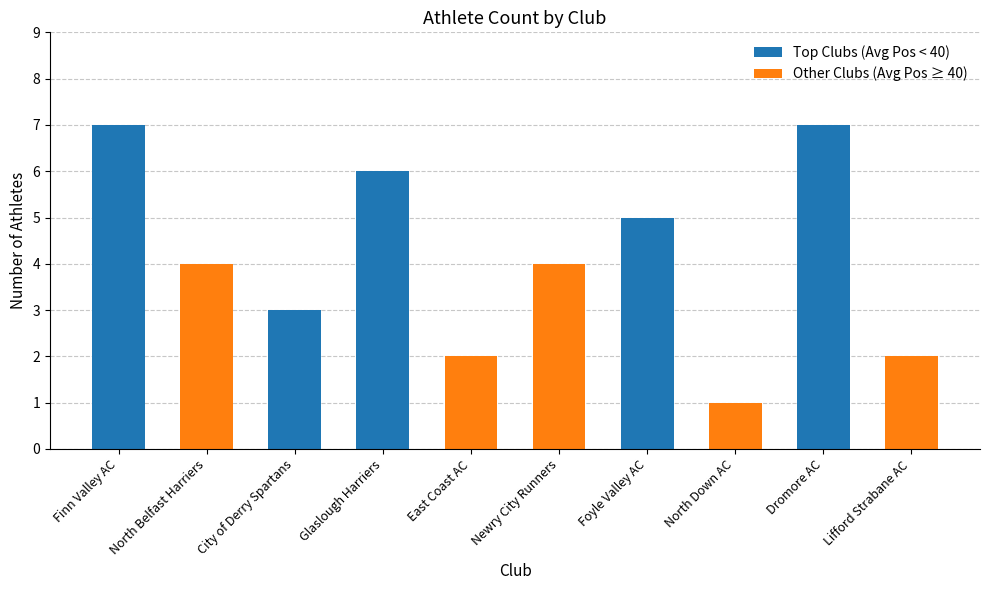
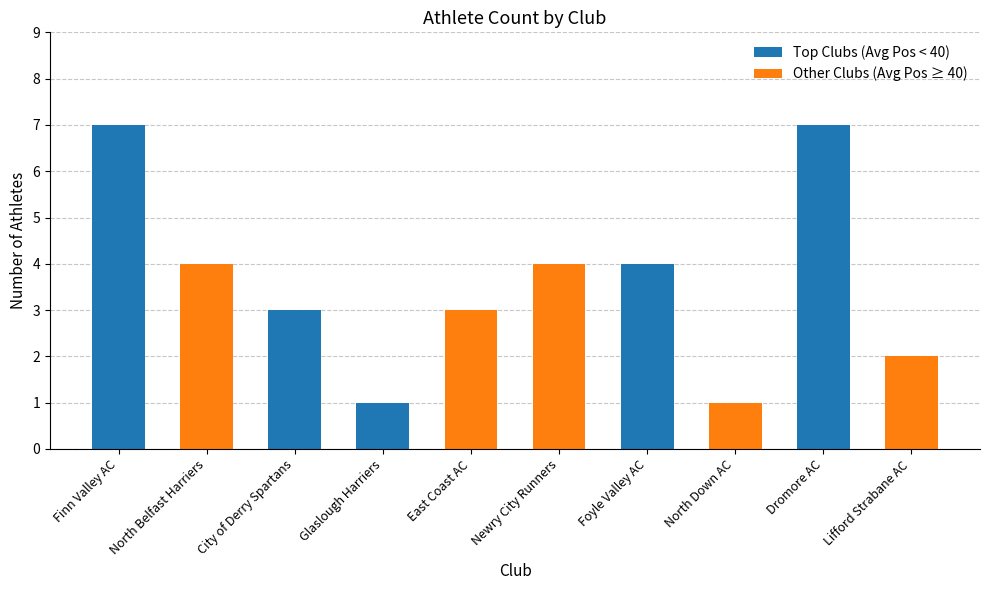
Glaslough Harriers: 6 -> 1
East Coast AC: 2 -> 3
Foyle Valley AC: 5 -> 4
